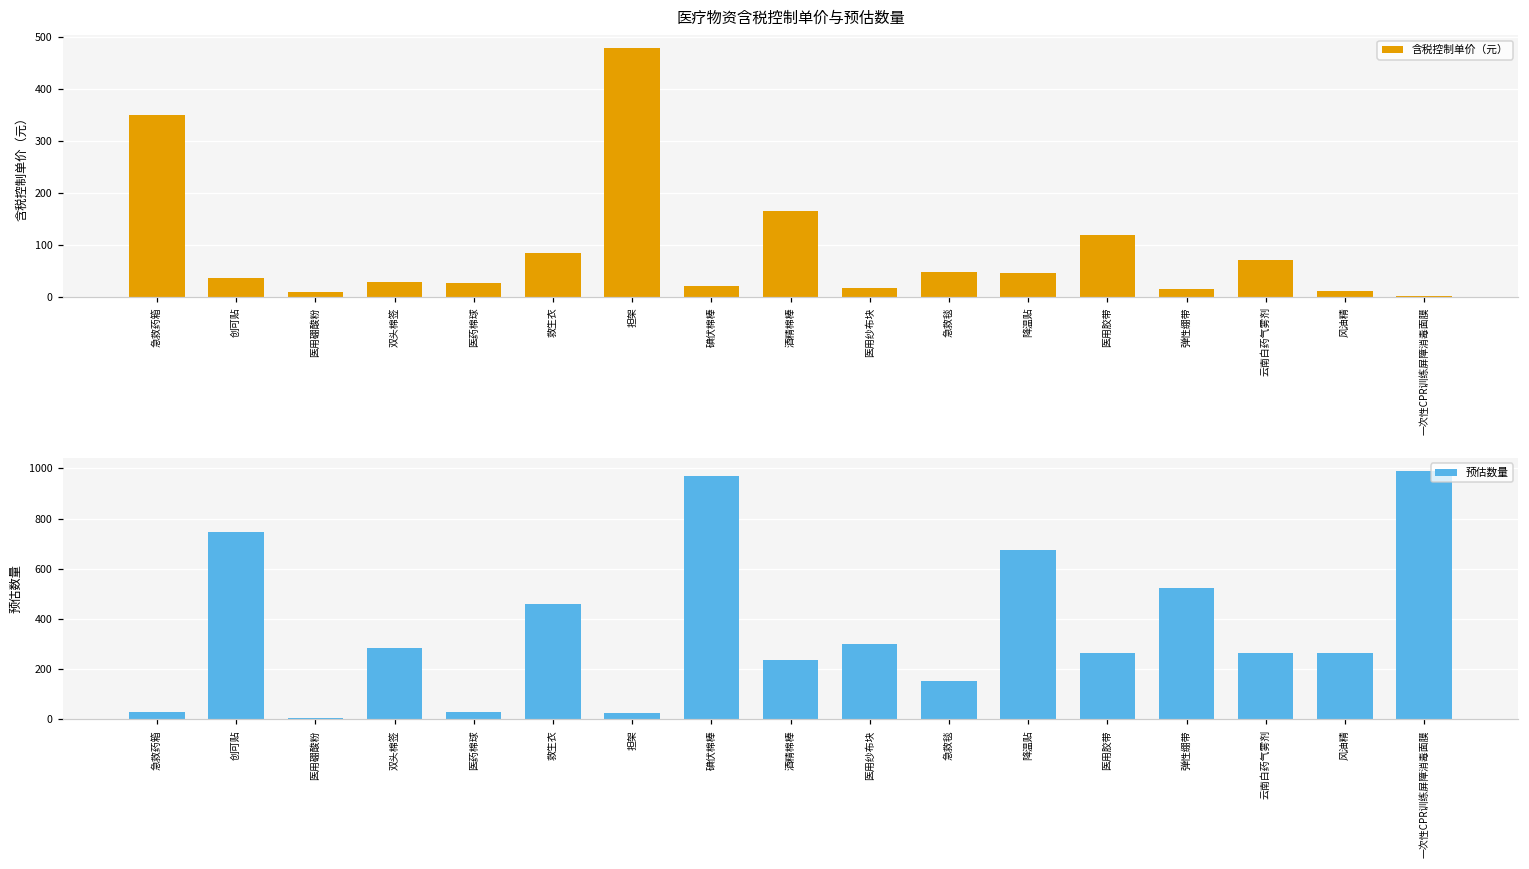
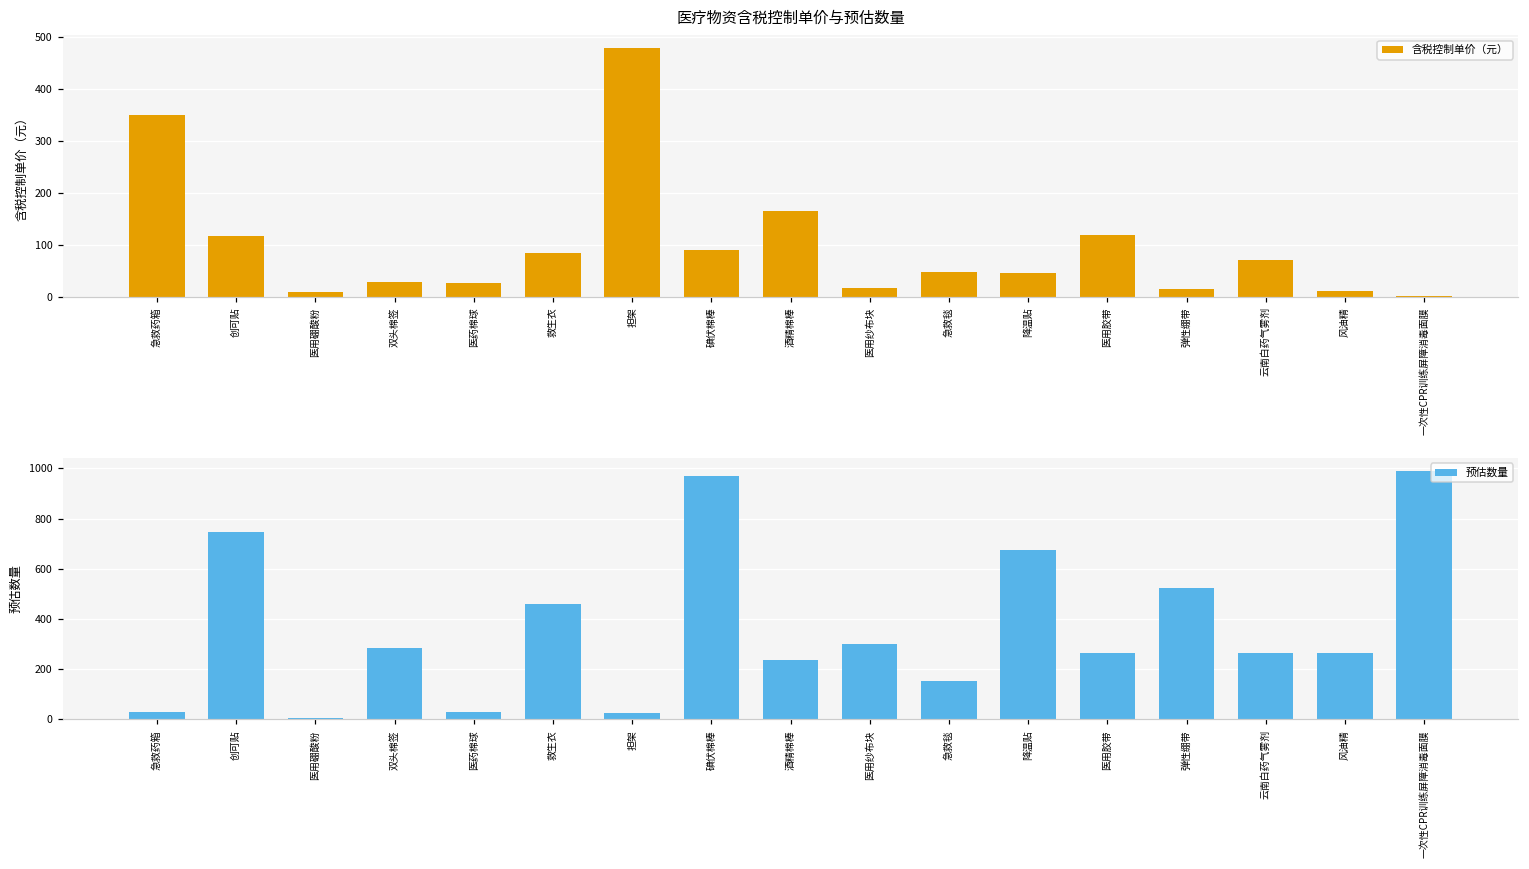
医疗物资含税控制单价与预估数量, 创可贴: 40 -> 120
医疗物资含税控制单价与预估数量, 碘伏棉棒: 20 -> 90
